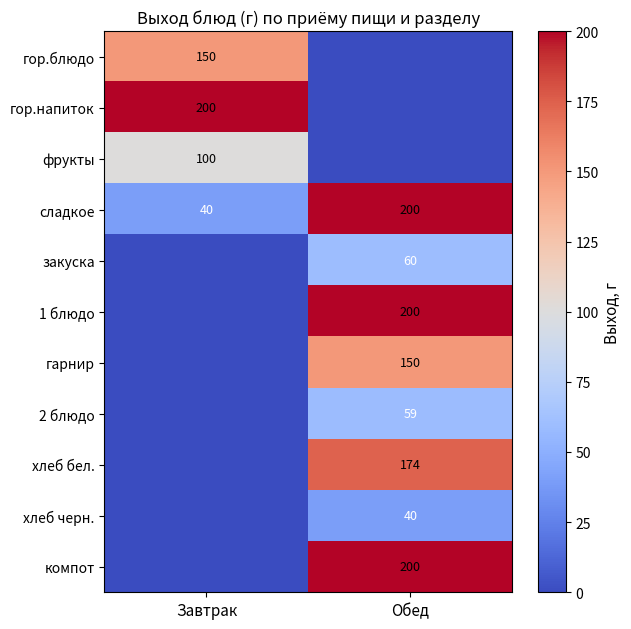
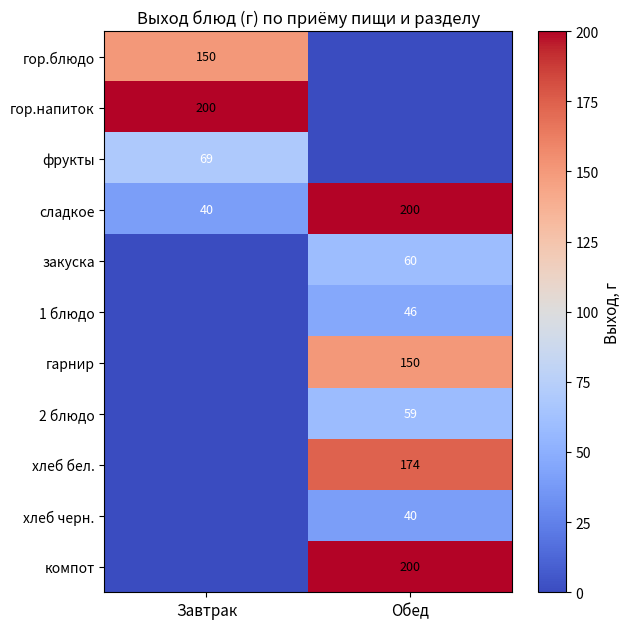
фрукты, Завтрак: 100 -> 69
1 блюдо, Обед: 200 -> 46
